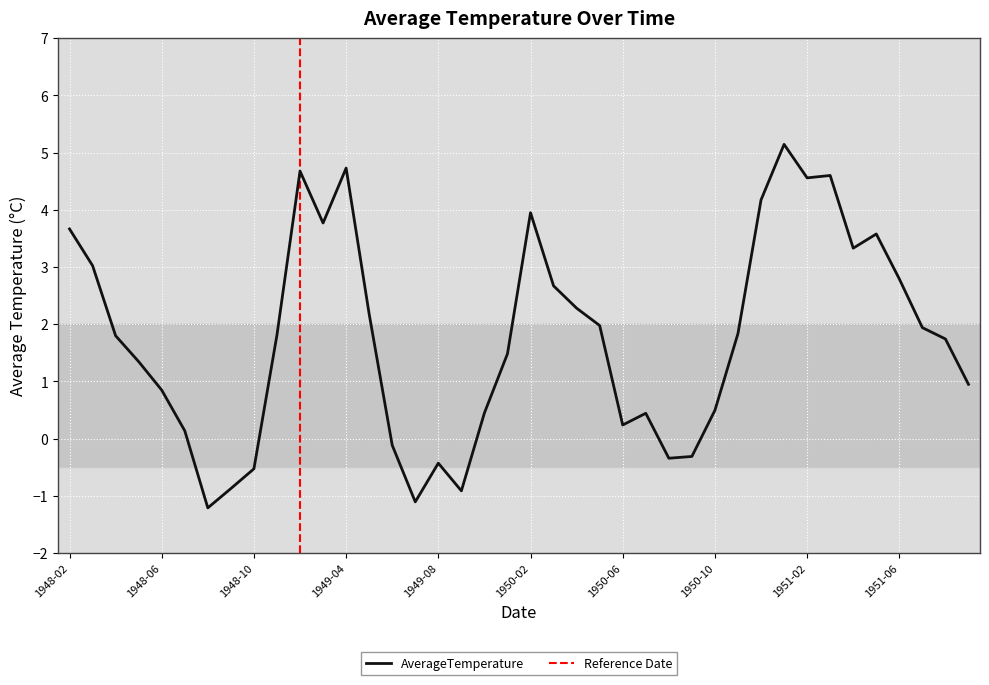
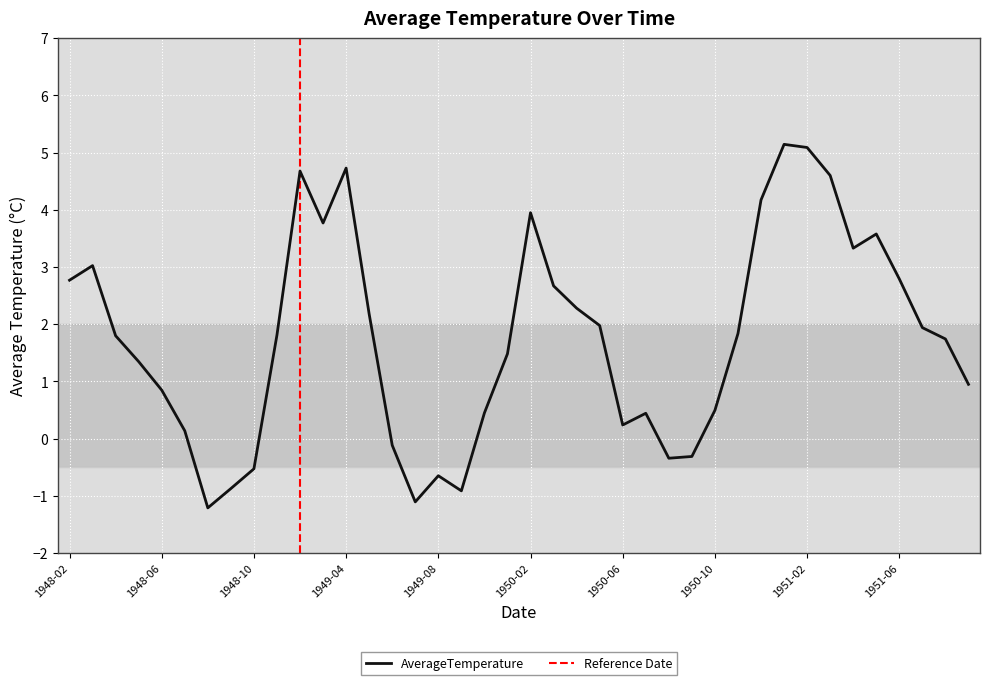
1948-02: 3.7 -> 2.8
1949-08: -0.4 -> -0.6
1951-02: 4.6 -> 5.1
